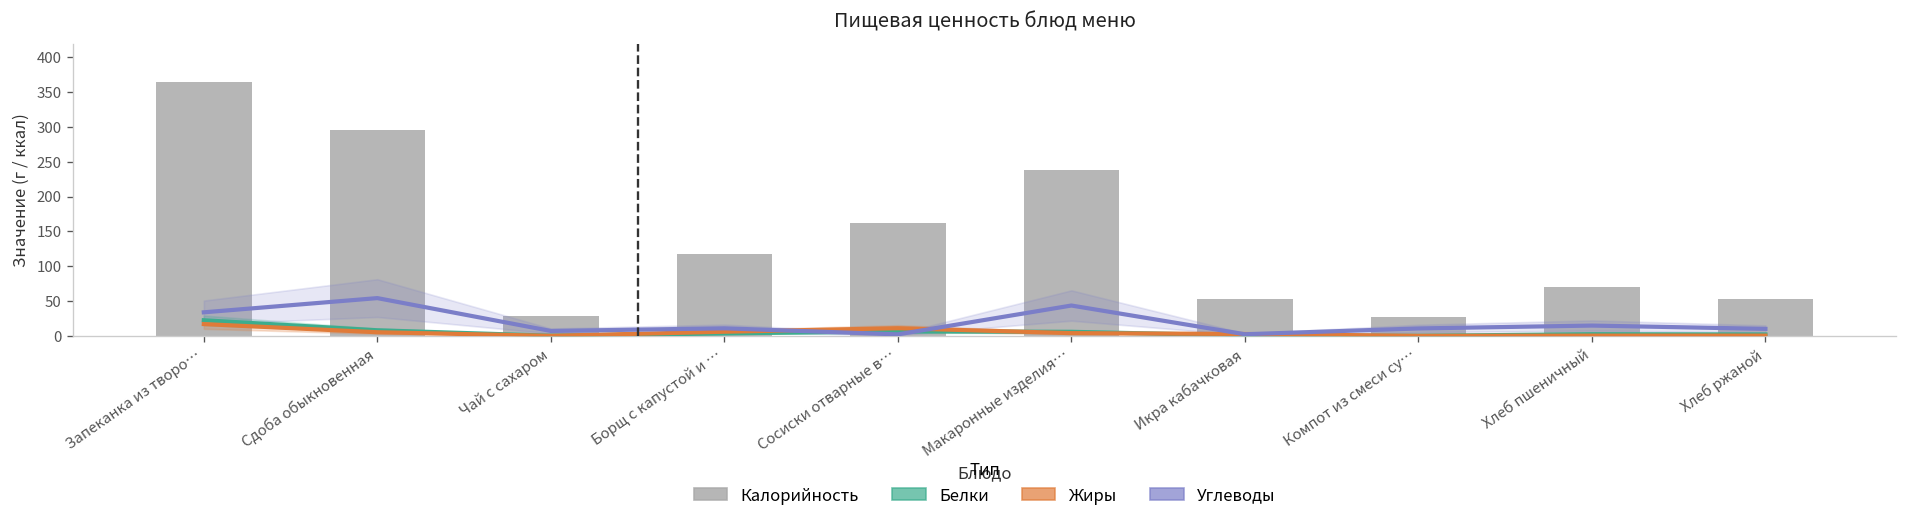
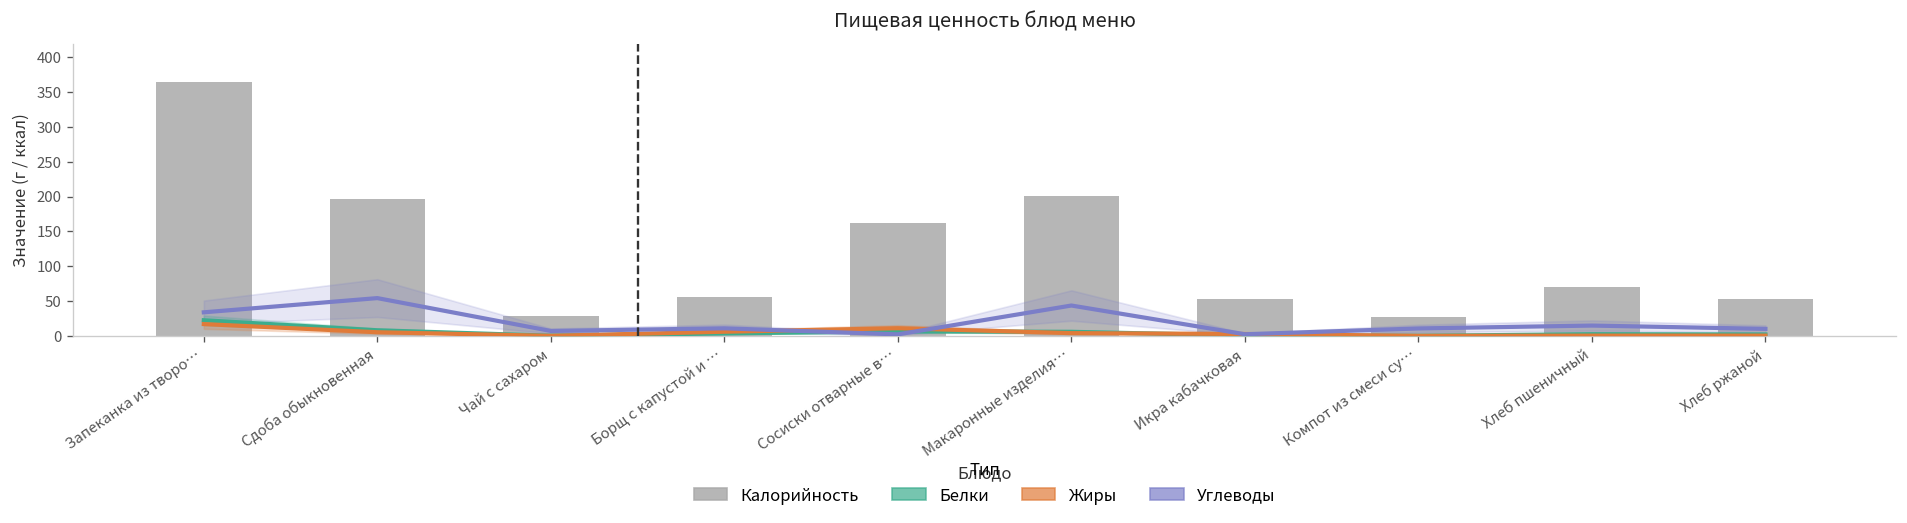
Калорийность, Сдоба обыкновенная: 300 -> 200
Калорийность, Борщ с капустой и …: 120 -> 60
Калорийность, Макаронные изделия…: 240 -> 200
